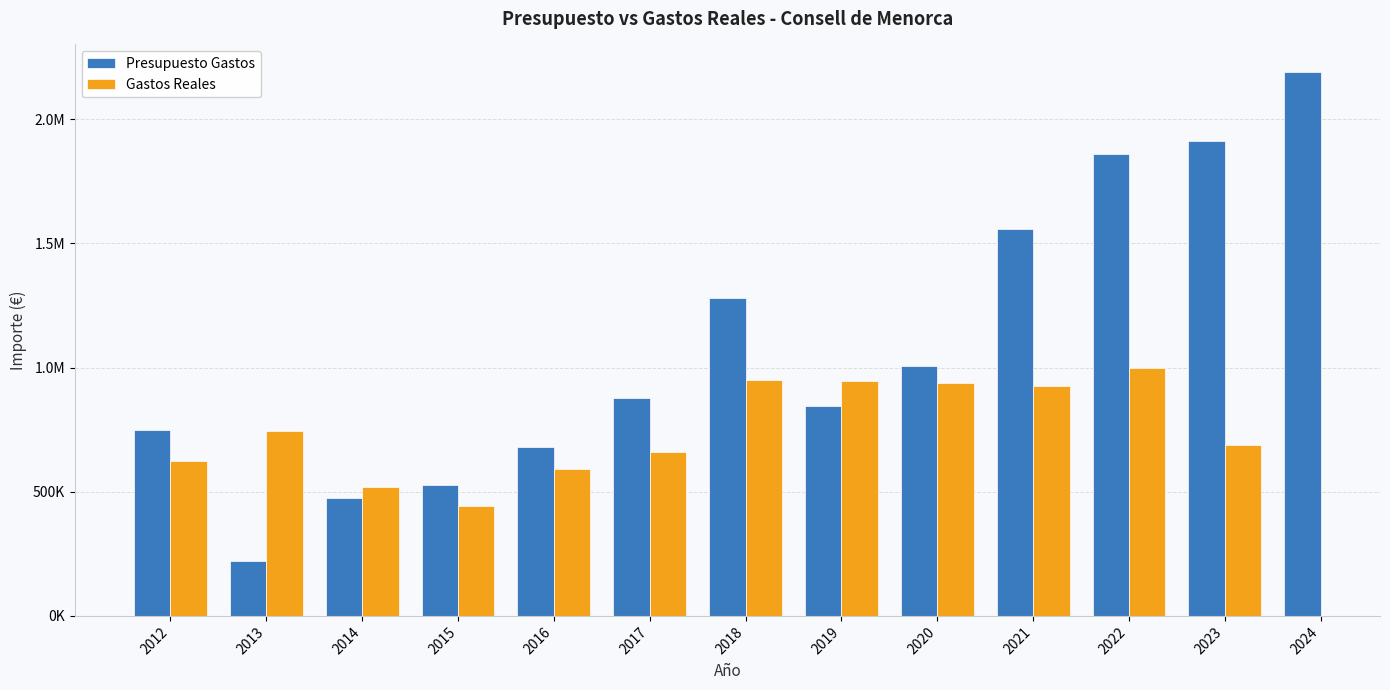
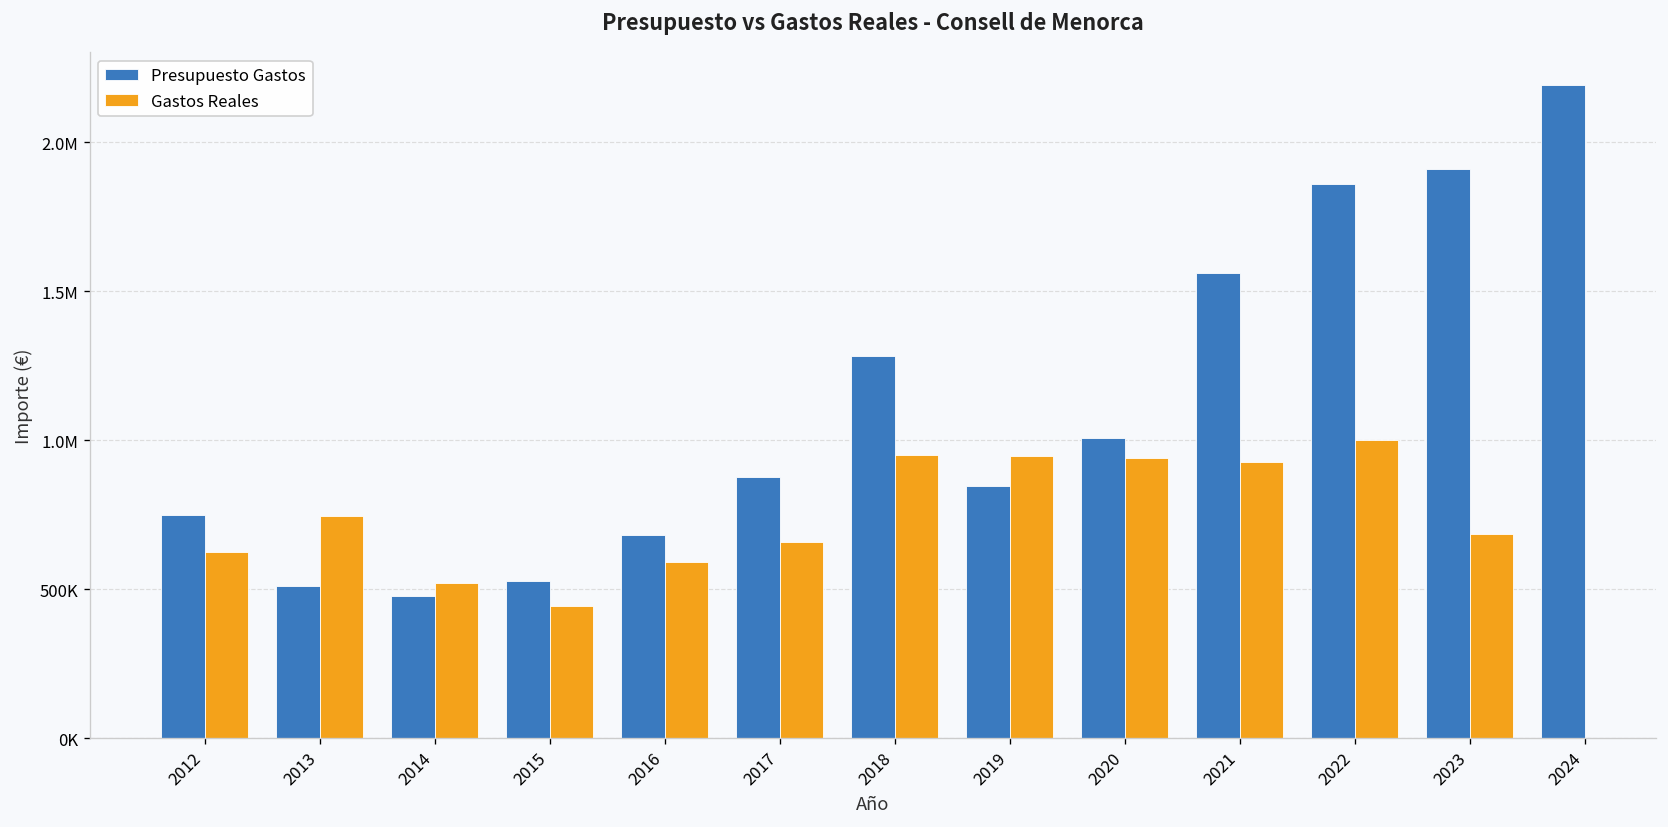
Presupuesto Gastos, 2013: 220000 -> 510000
